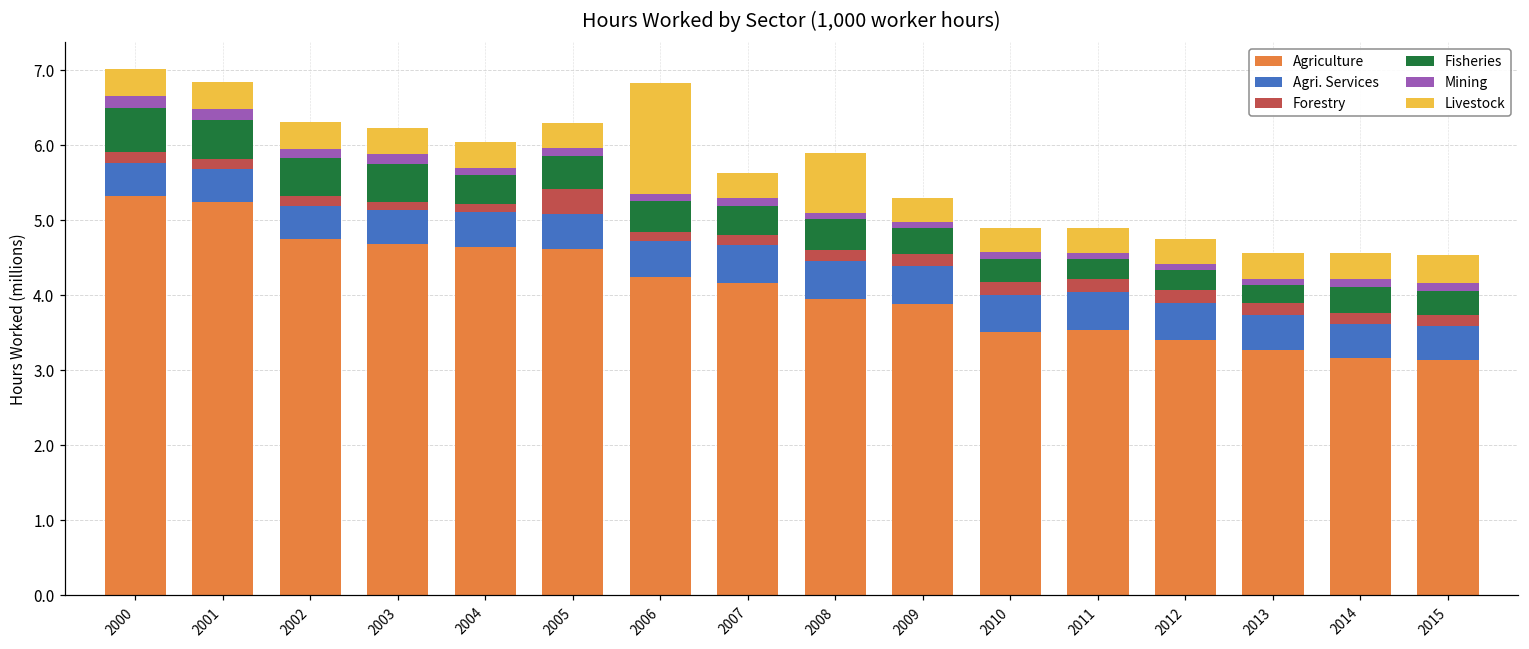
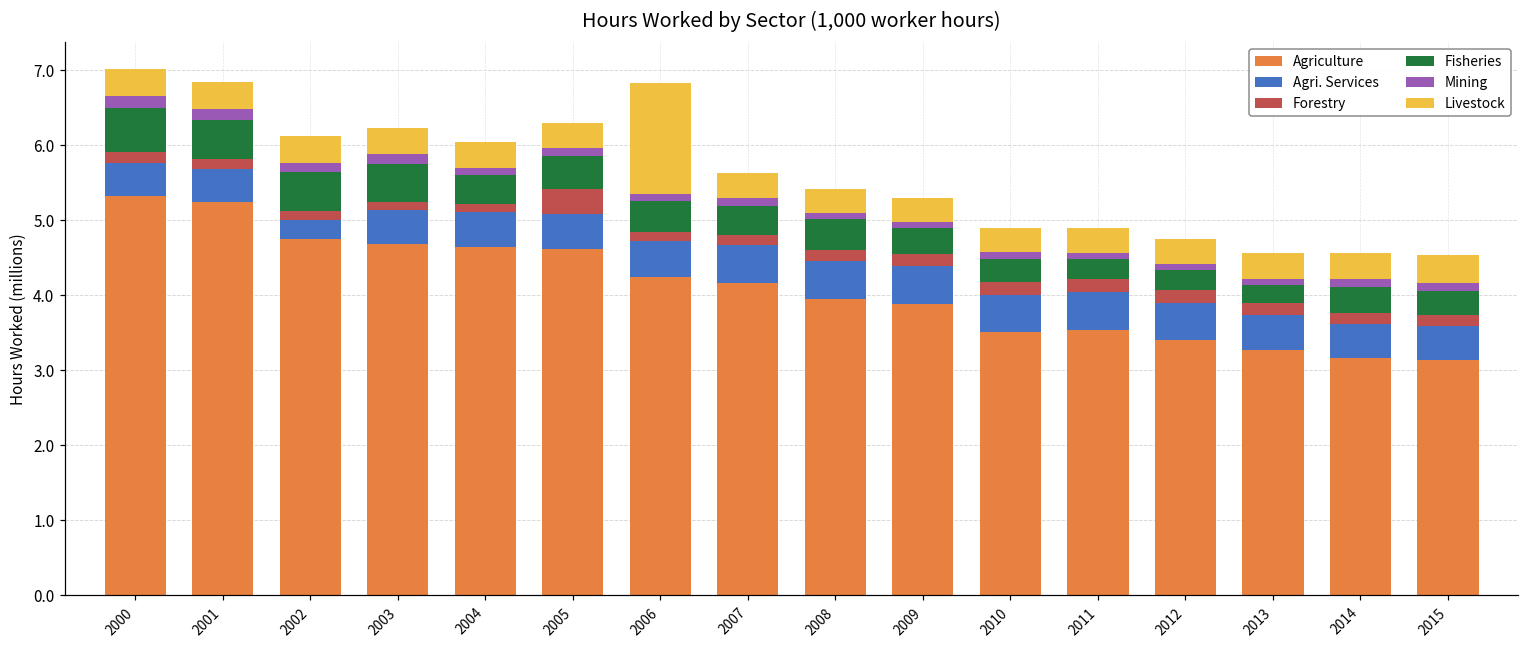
Agri. Services, 2002: 0.4 -> 0.3
Livestock, 2008: 0.8 -> 0.3
